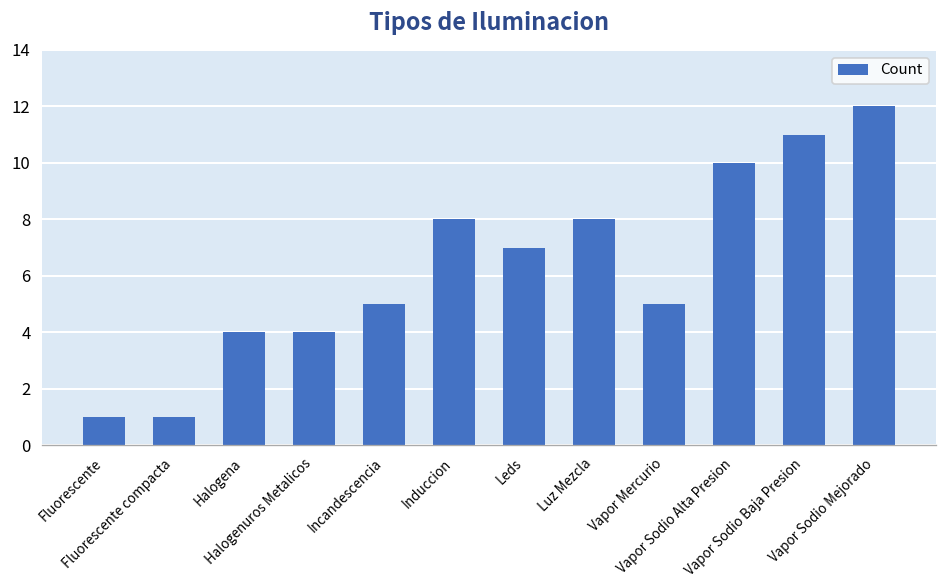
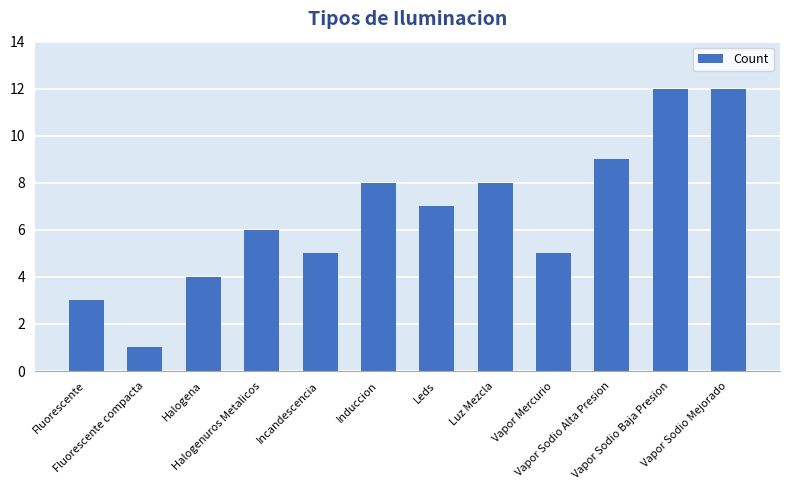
Fluorescente: 1 -> 3
Halogenuros Metalicos: 4 -> 6
Vapor Sodio Alta Presion: 10 -> 9
Vapor Sodio Baja Presion: 11 -> 12
